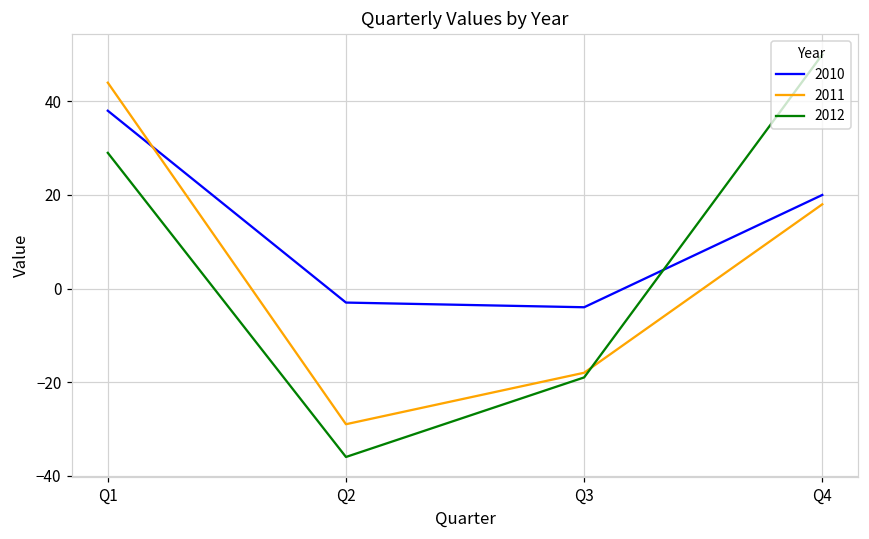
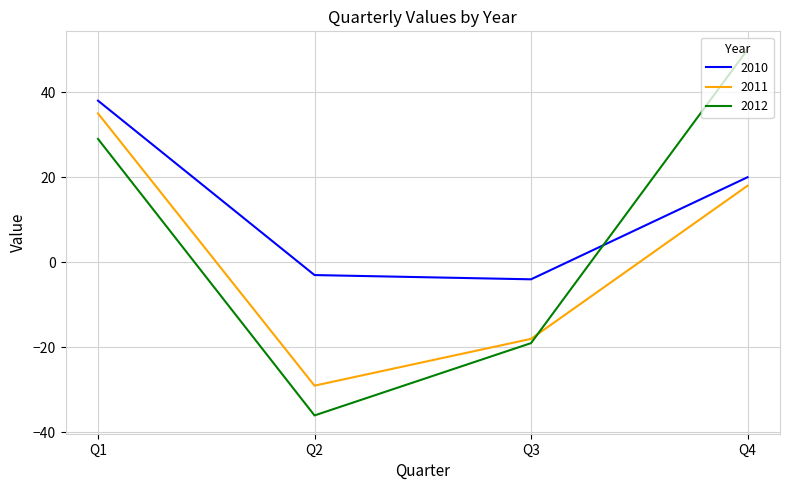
2011, Q1: 44 -> 35
